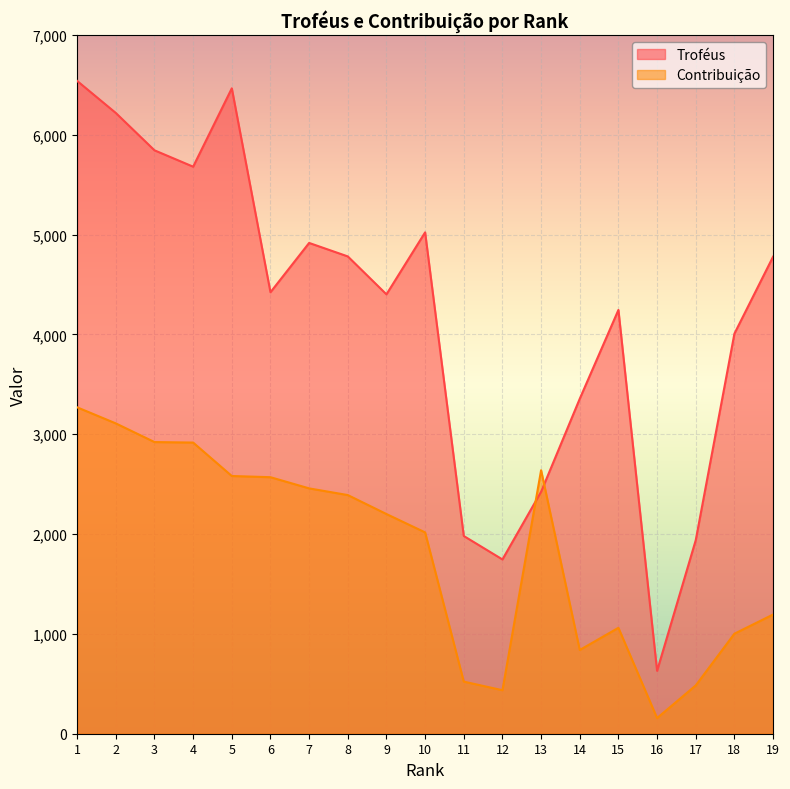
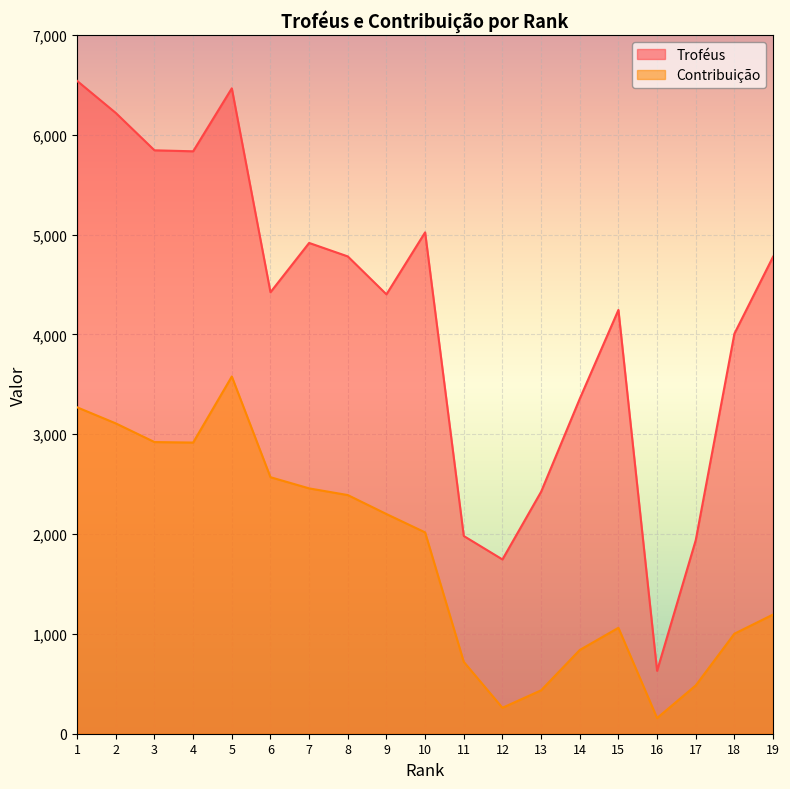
Troféus, 4: 5,700 -> 5,800
Contribuição, 5: 2,600 -> 3,600
Contribuição, 11: 500 -> 700
Contribuição, 12: 400 -> 300
Contribuição, 13: 2,600 -> 400
